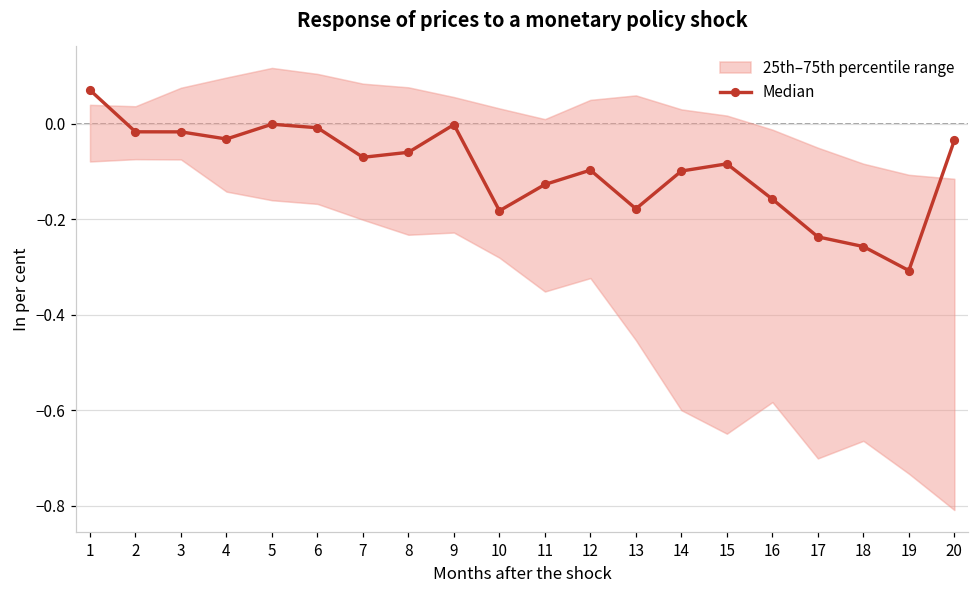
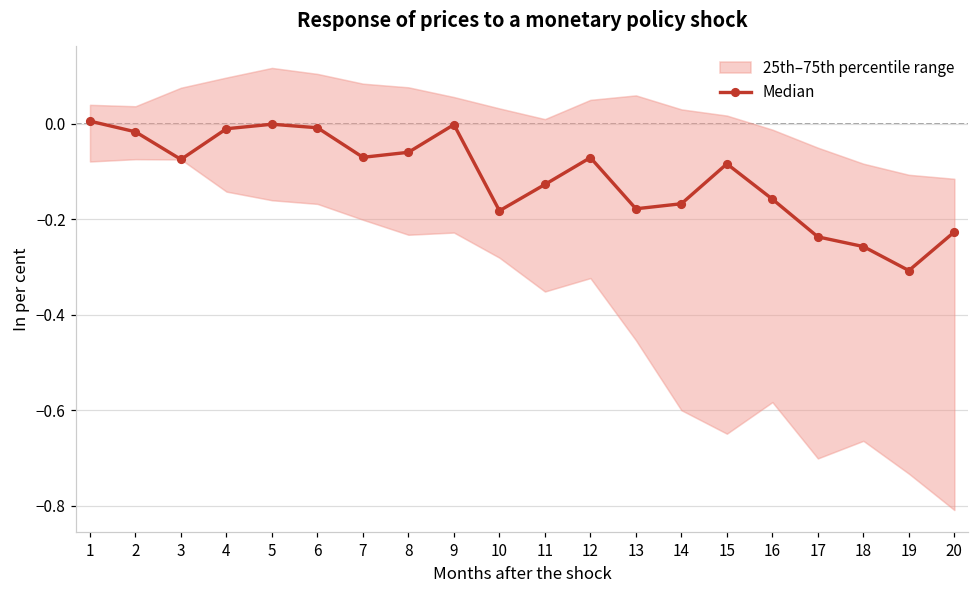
Median, 1: 0.07 -> 0.01
Median, 3: -0.02 -> -0.07
Median, 4: -0.03 -> -0.01
Median, 12: -0.10 -> -0.07
Median, 14: -0.10 -> -0.17
Median, 20: -0.03 -> -0.23
